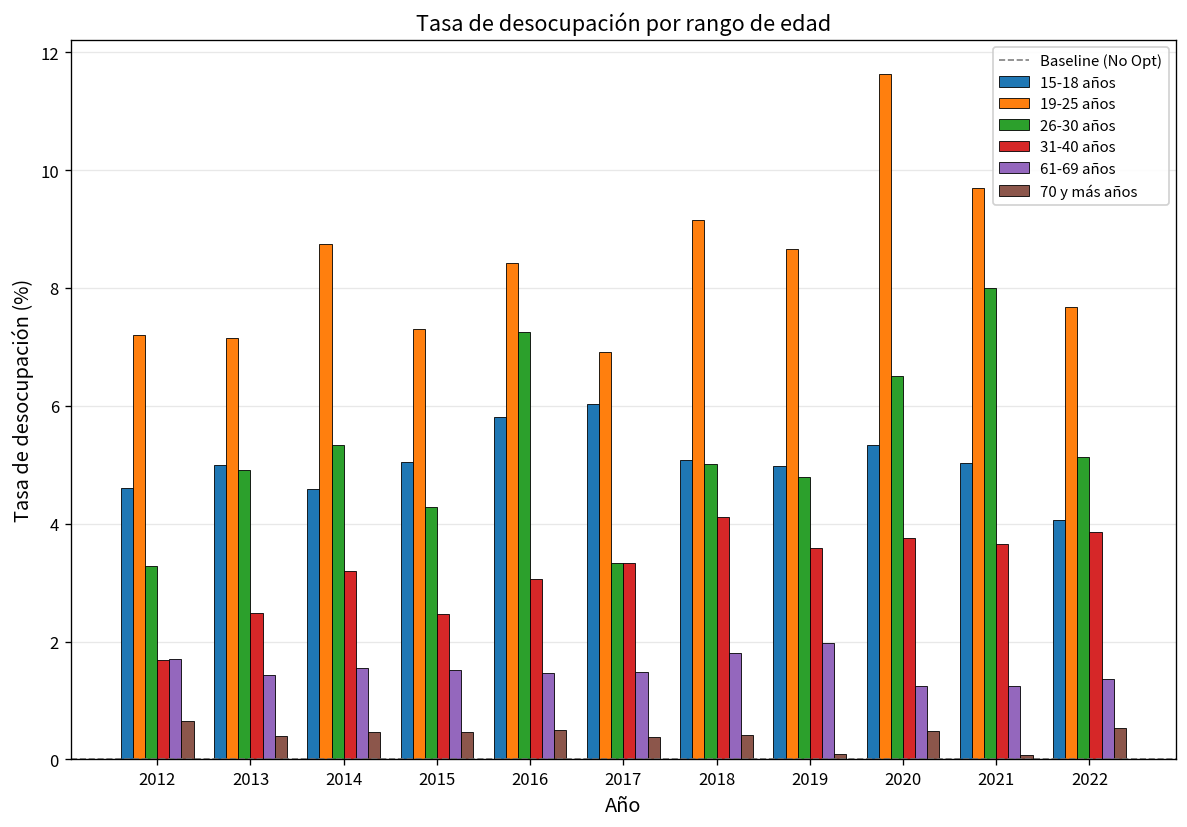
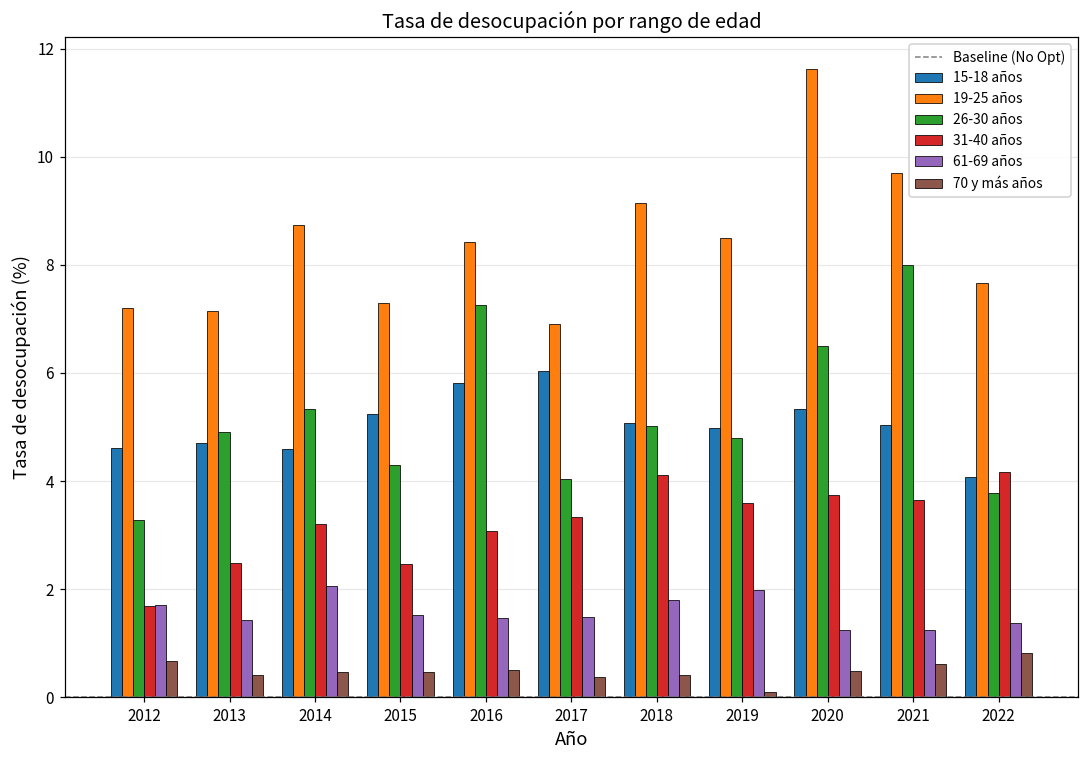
15-18 años, 2013: 5.0 -> 4.7
61-69 años, 2014: 1.6 -> 2.1
15-18 años, 2015: 5.1 -> 5.2
26-30 años, 2017: 3.3 -> 4.0
19-25 años, 2019: 8.7 -> 8.5
70 y más años, 2021: 0.1 -> 0.6
26-30 años, 2022: 5.1 -> 3.8
31-40 años, 2022: 3.9 -> 4.2
70 y más años, 2022: 0.5 -> 0.8
